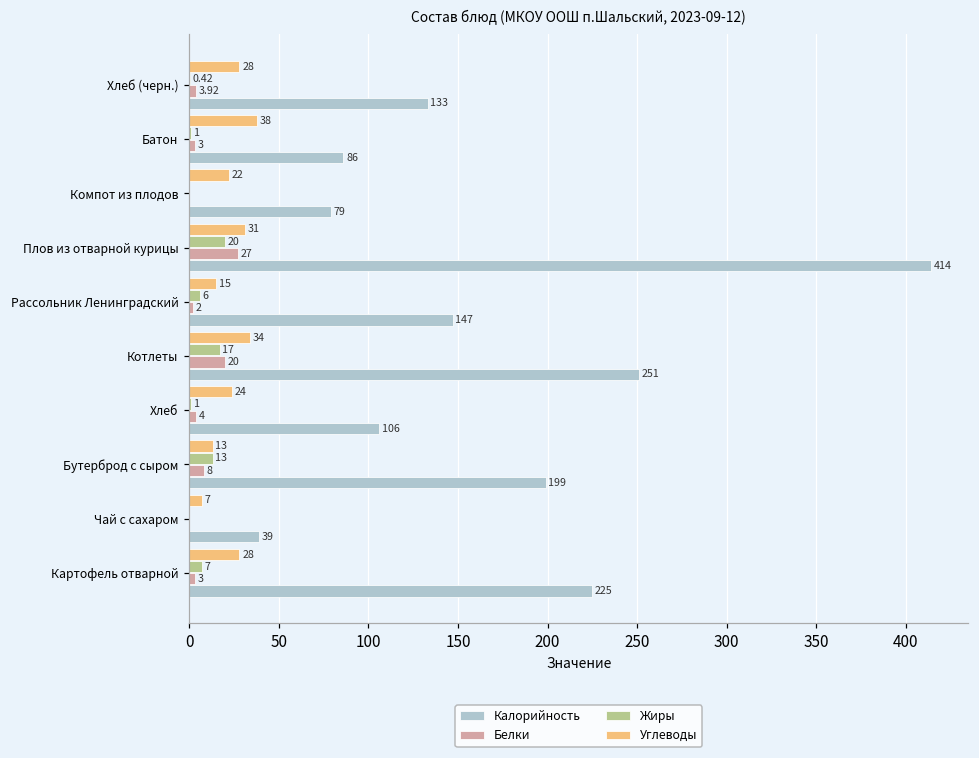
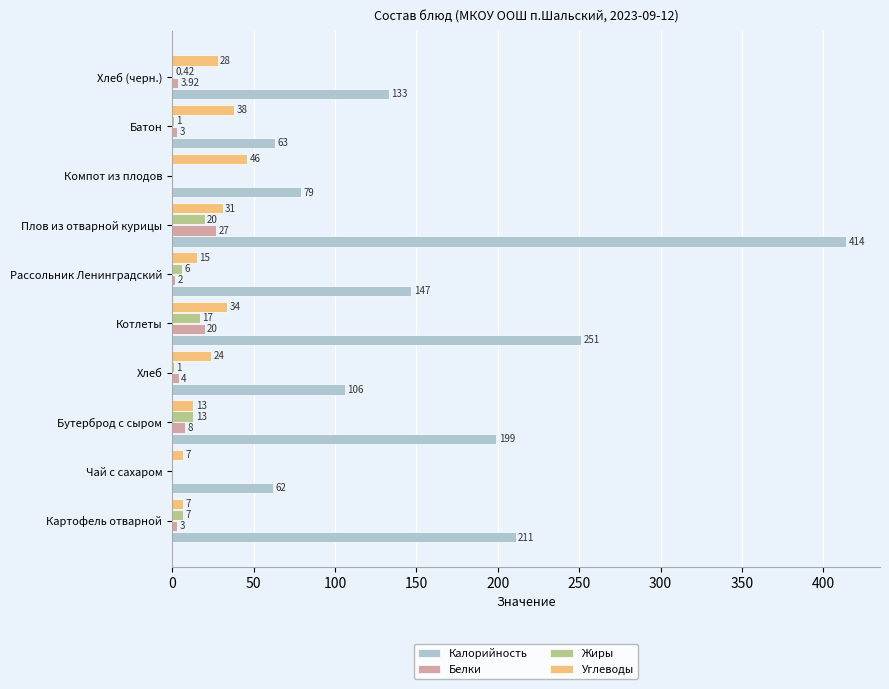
Калорийность, Батон: 86 -> 63
Углеводы, Компот из плодов: 22 -> 46
Калорийность, Чай с сахаром: 39 -> 62
Углеводы, Картофель отварной: 28 -> 7
Калорийность, Картофель отварной: 225 -> 211
